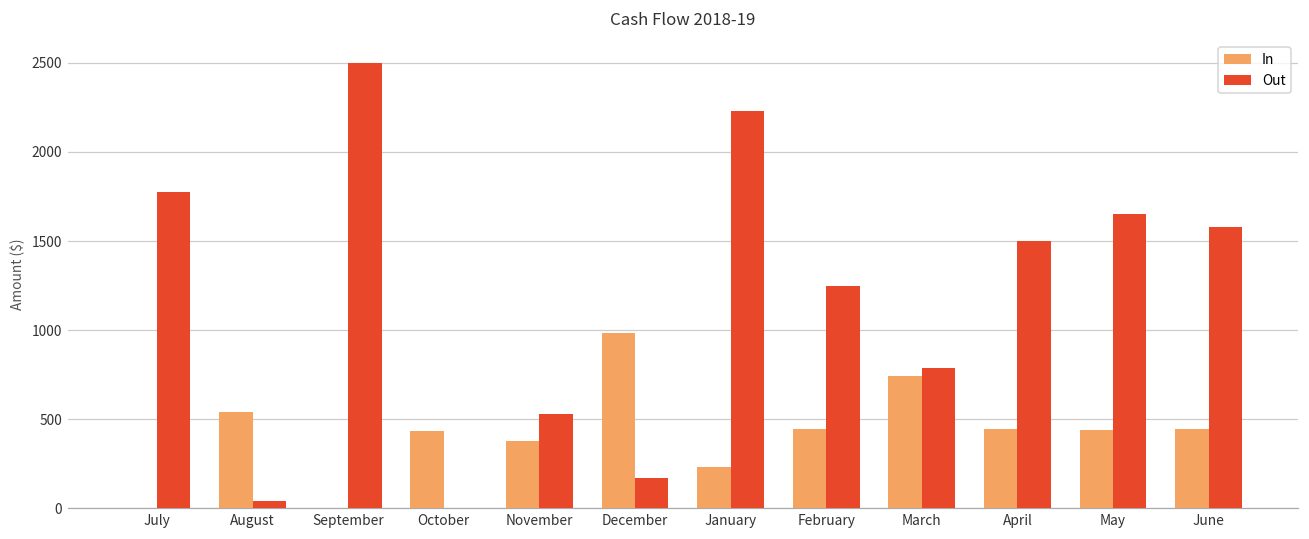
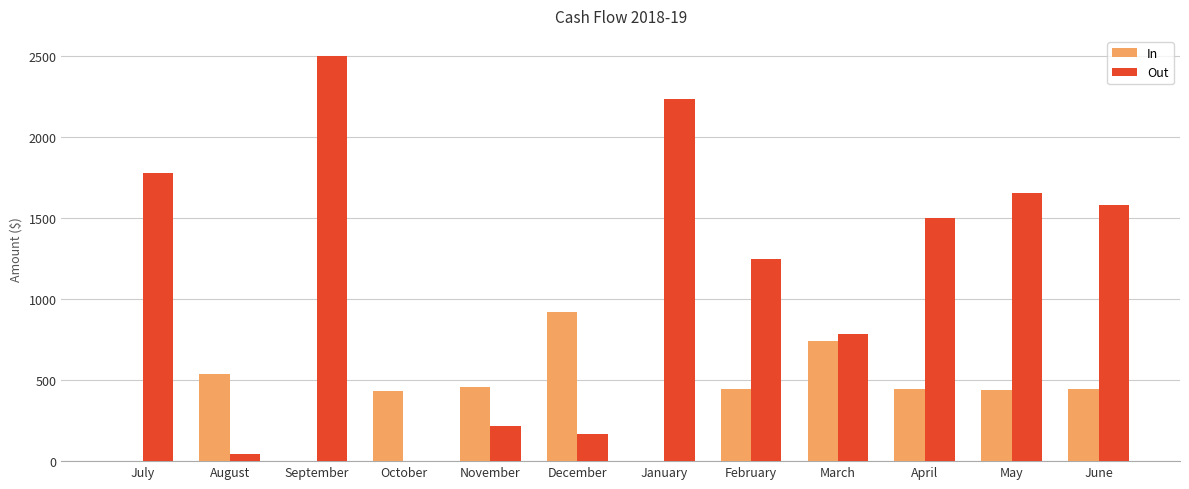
In, November: 380 -> 460
Out, November: 530 -> 220
In, December: 980 -> 920
In, January: 230 -> 0
